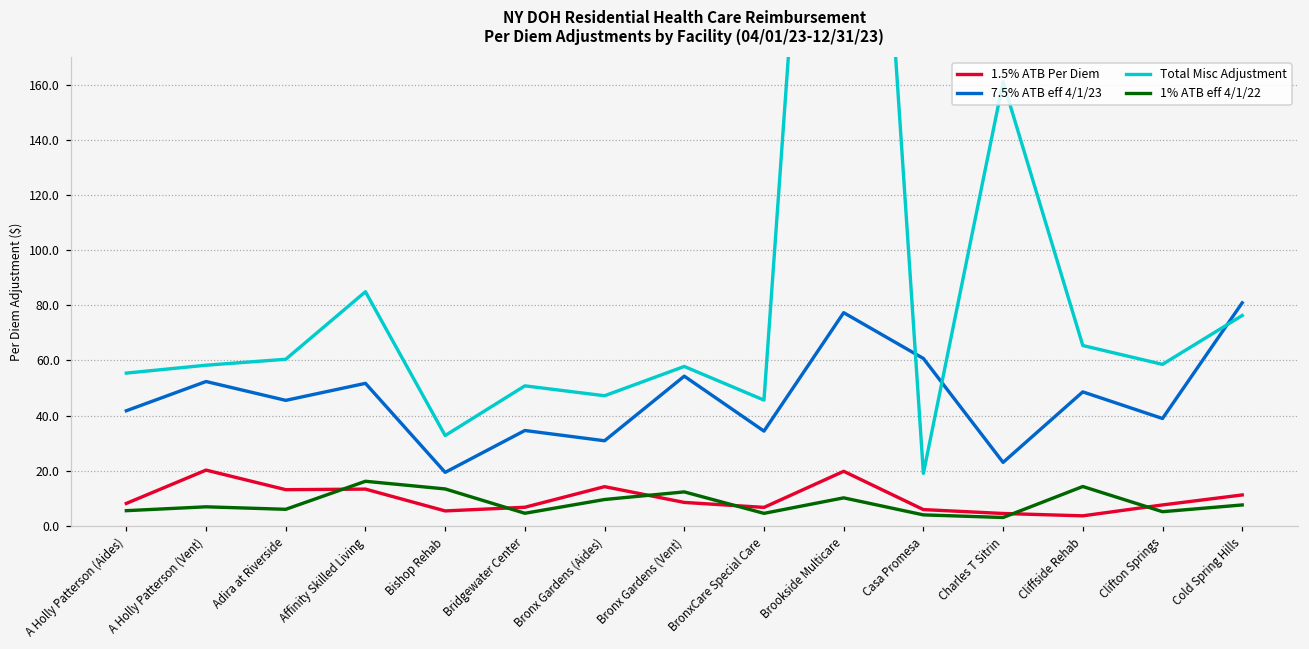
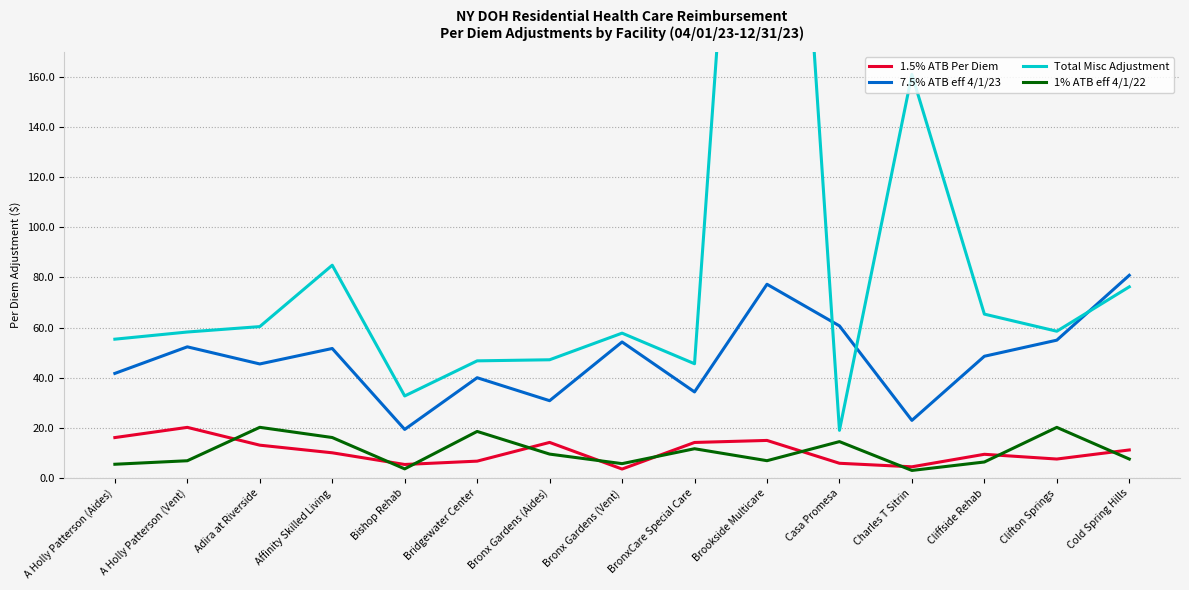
1.5% ATB Per Diem, A Holly Patterson (Aides): 8 -> 16
1% ATB eff 4/1/22, Adira at Riverside: 6 -> 20
1.5% ATB Per Diem, Affinity Skilled Living: 13 -> 10
1% ATB eff 4/1/22, Bishop Rehab: 13 -> 4
7.5% ATB eff 4/1/23, Bridgewater Center: 35 -> 40
Total Misc Adjustment, Bridgewater Center: 51 -> 47
1% ATB eff 4/1/22, Bridgewater Center: 5 -> 19
1.5% ATB Per Diem, Bronx Gardens (Vent): 9 -> 4
1% ATB eff 4/1/22, Bronx Gardens (Vent): 12 -> 6
1.5% ATB Per Diem, BronxCare Special Care: 7 -> 14
1% ATB eff 4/1/22, BronxCare Special Care: 5 -> 12
1.5% ATB Per Diem, Brookside Multicare: 20 -> 15
1% ATB eff 4/1/22, Brookside Multicare: 10 -> 7
1% ATB eff 4/1/22, Casa Promesa: 4 -> 15
1.5% ATB Per Diem, Cliffside Rehab: 4 -> 9
1% ATB eff 4/1/22, Cliffside Rehab: 14 -> 6
7.5% ATB eff 4/1/23, Clifton Springs: 39 -> 55
1% ATB eff 4/1/22, Clifton Springs: 5 -> 20
